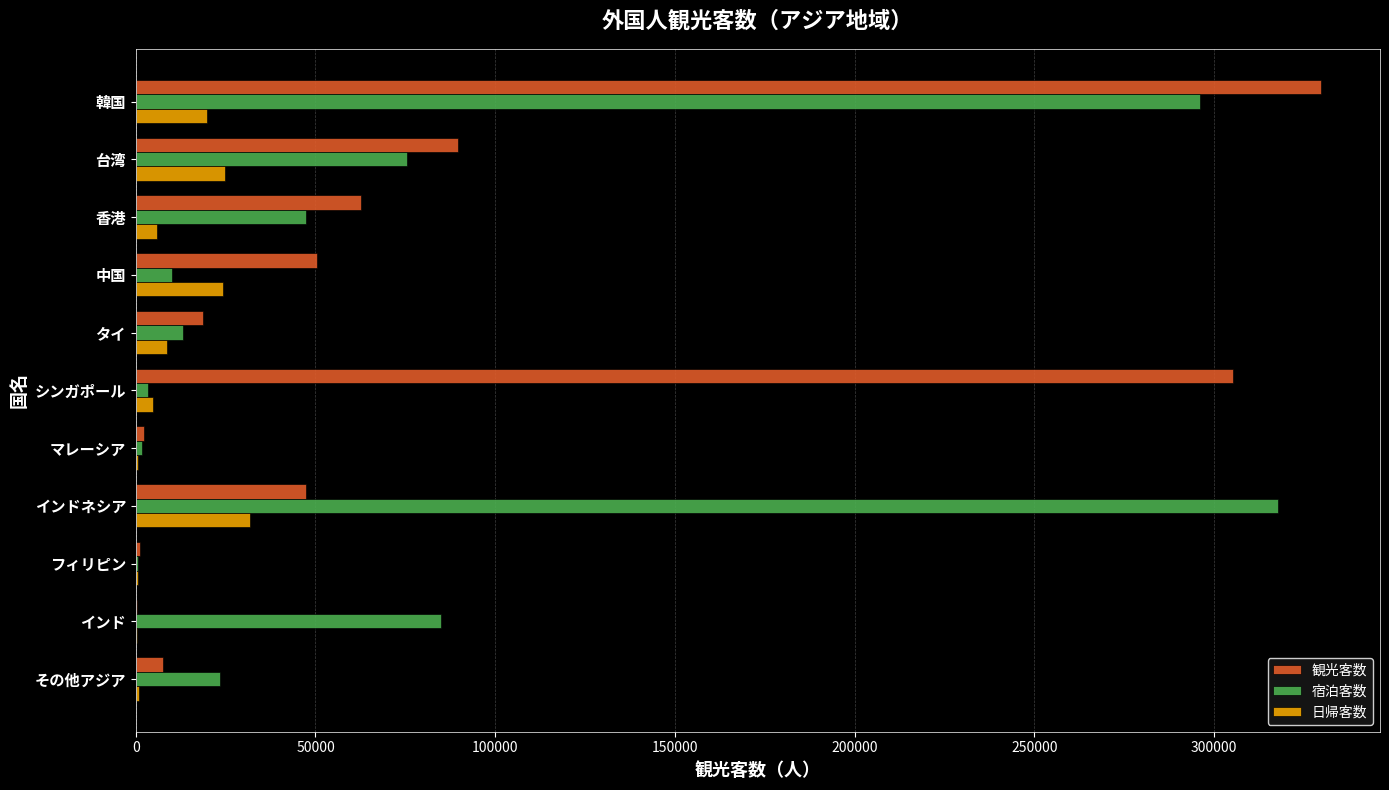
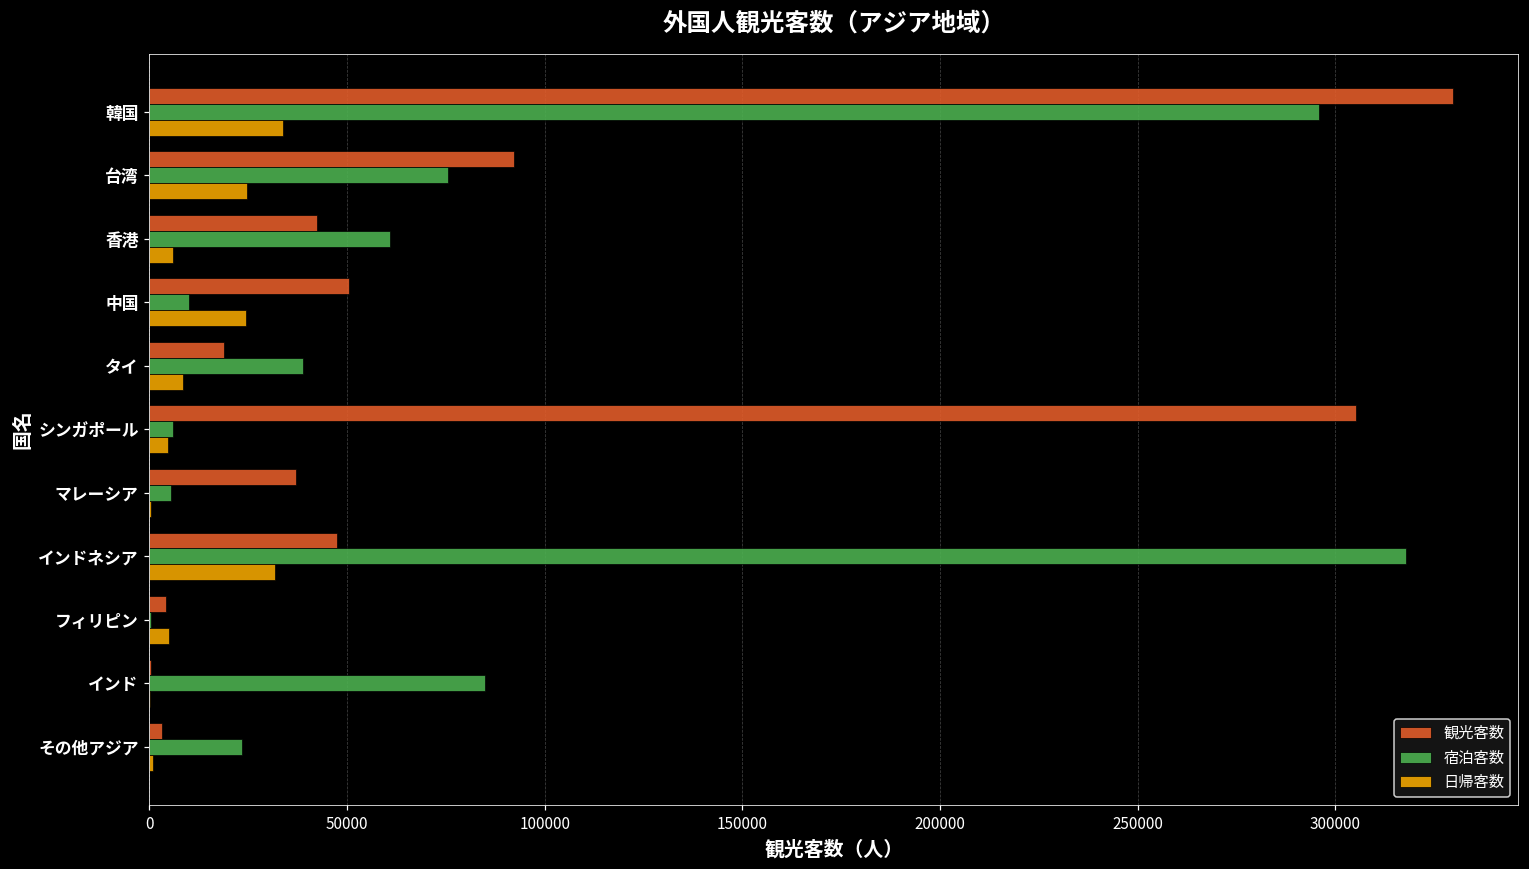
日帰客数, 韓国: 20000 -> 34000
観光客数, 台湾: 90000 -> 92000
観光客数, 香港: 63000 -> 42000
宿泊客数, 香港: 47000 -> 61000
宿泊客数, タイ: 13000 -> 39000
宿泊客数, シンガポール: 3000 -> 6000
観光客数, マレーシア: 2000 -> 37000
宿泊客数, マレーシア: 2000 -> 5000
観光客数, フィリピン: 1000 -> 4000
日帰客数, フィリピン: 1000 -> 5000
観光客数, その他アジア: 7000 -> 3000
